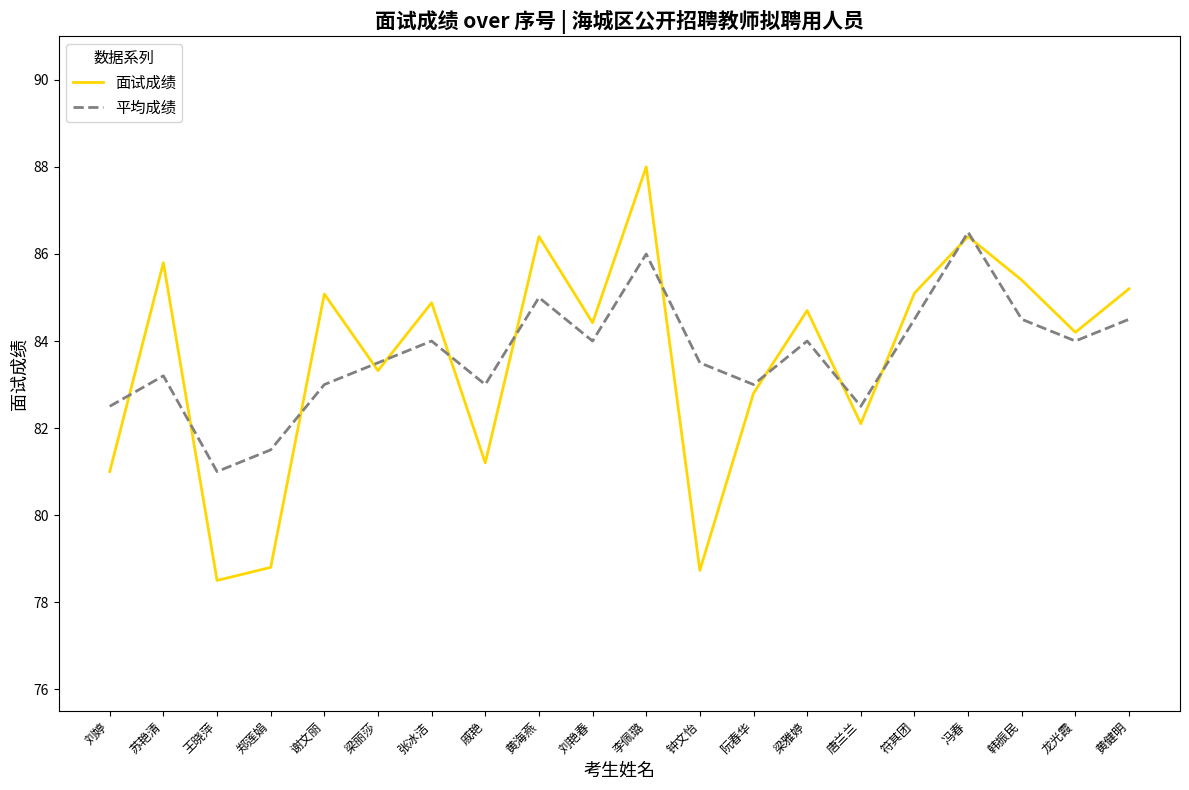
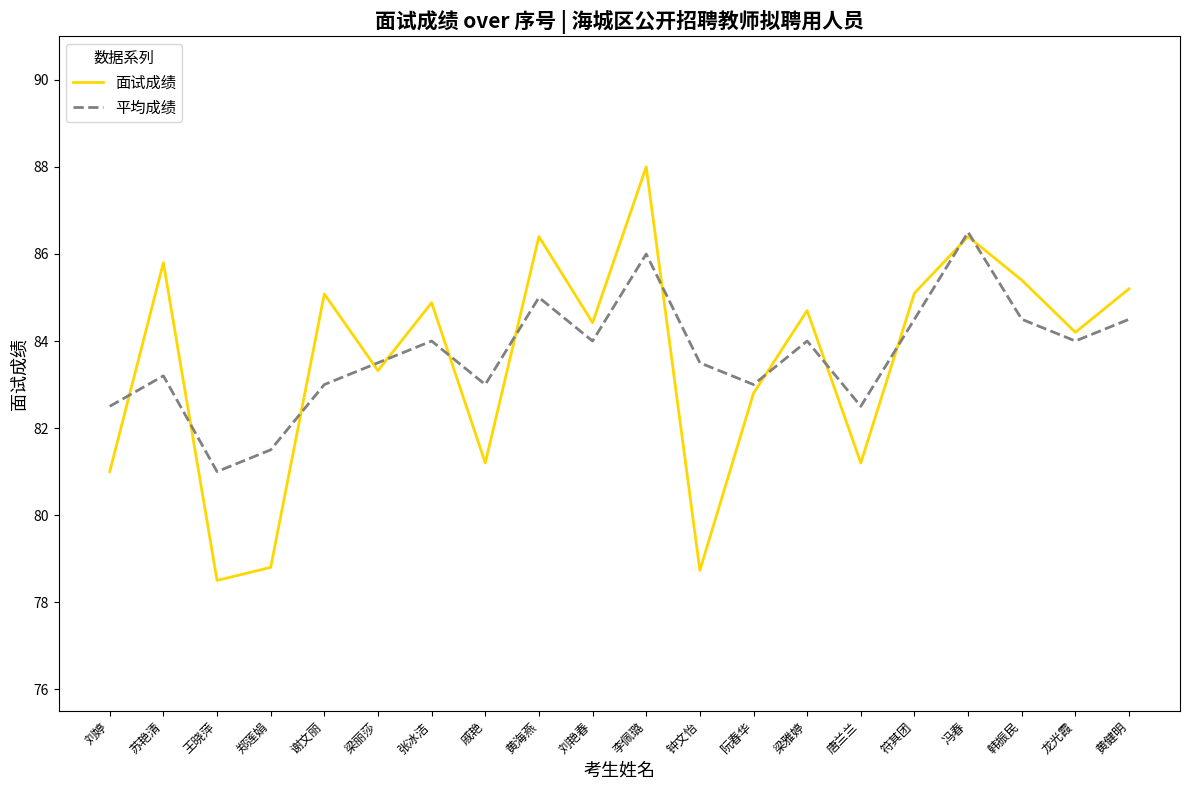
面试成绩, 唐兰兰: 82.1 -> 81.2
